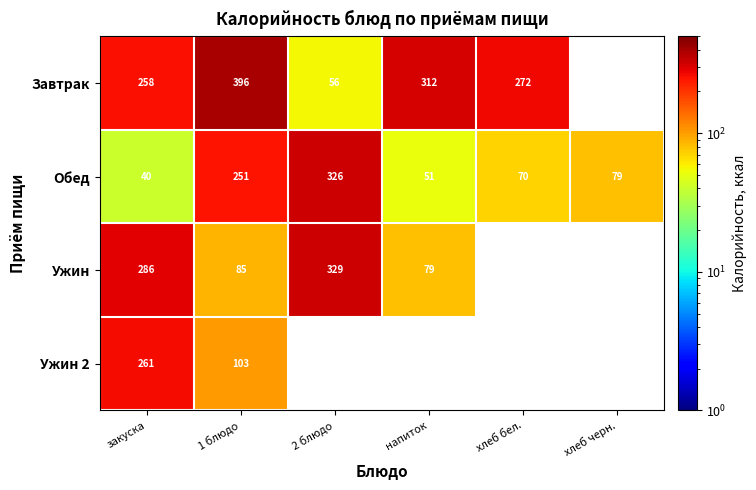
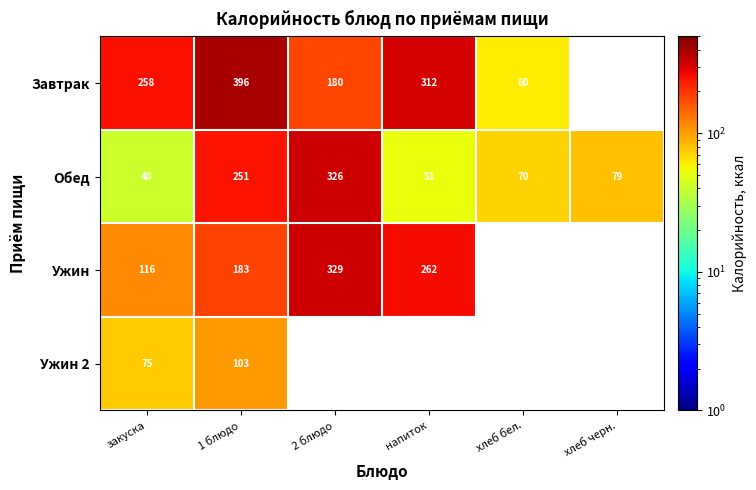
Завтрак, 2 блюдо: 56 -> 180
Завтрак, хлеб бел.: 272 -> 60
Ужин, закуска: 286 -> 116
Ужин, 1 блюдо: 85 -> 183
Ужин, напиток: 79 -> 262
Ужин 2, закуска: 261 -> 75
